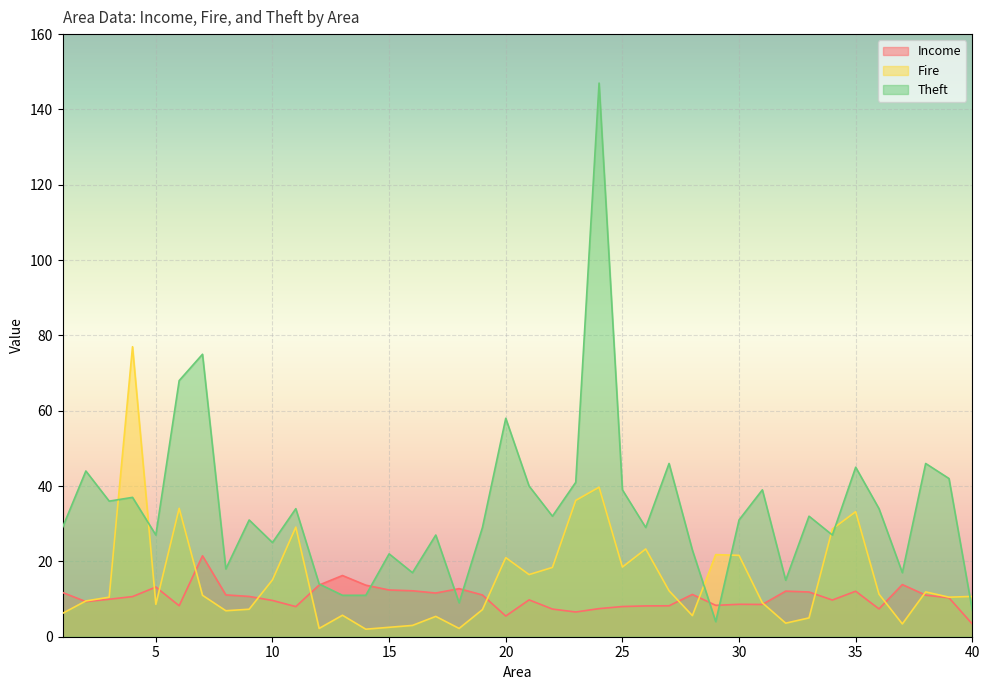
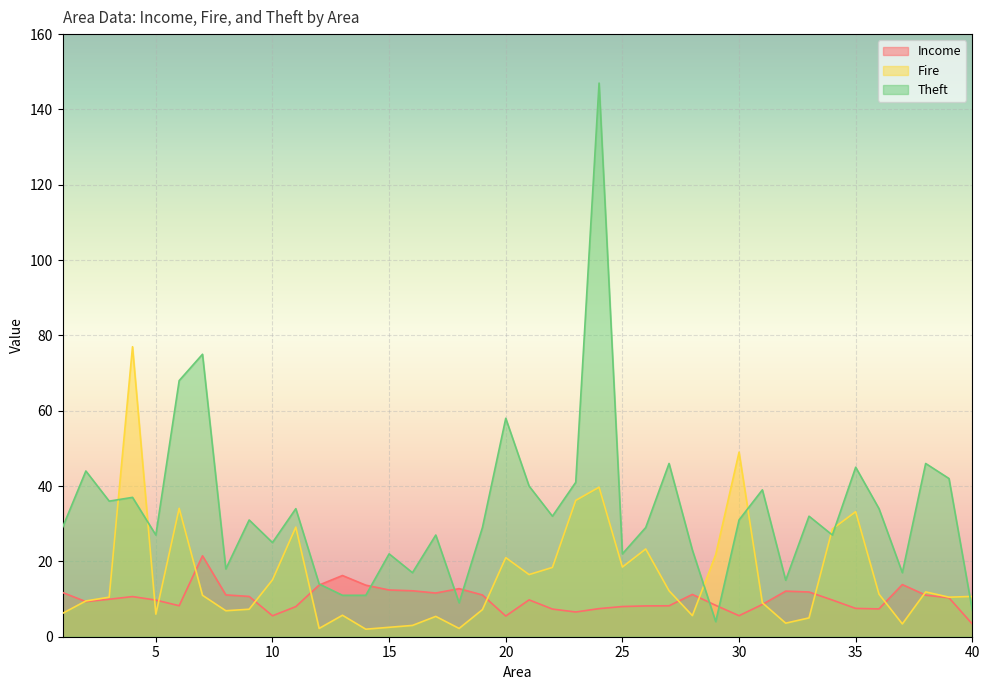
Income, 5: 13 -> 10
Fire, 5: 9 -> 6
Income, 10: 10 -> 6
Theft, 25: 39 -> 22
Income, 30: 9 -> 6
Fire, 30: 22 -> 49
Income, 35: 12 -> 8
